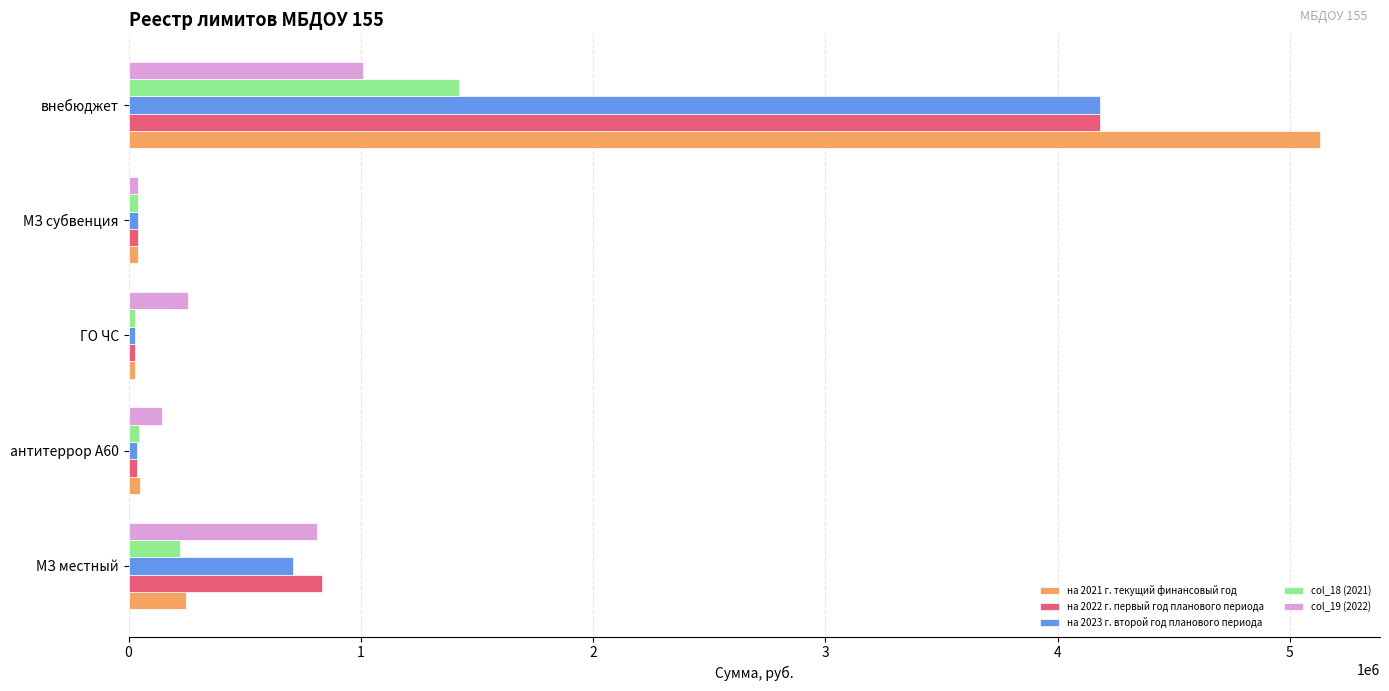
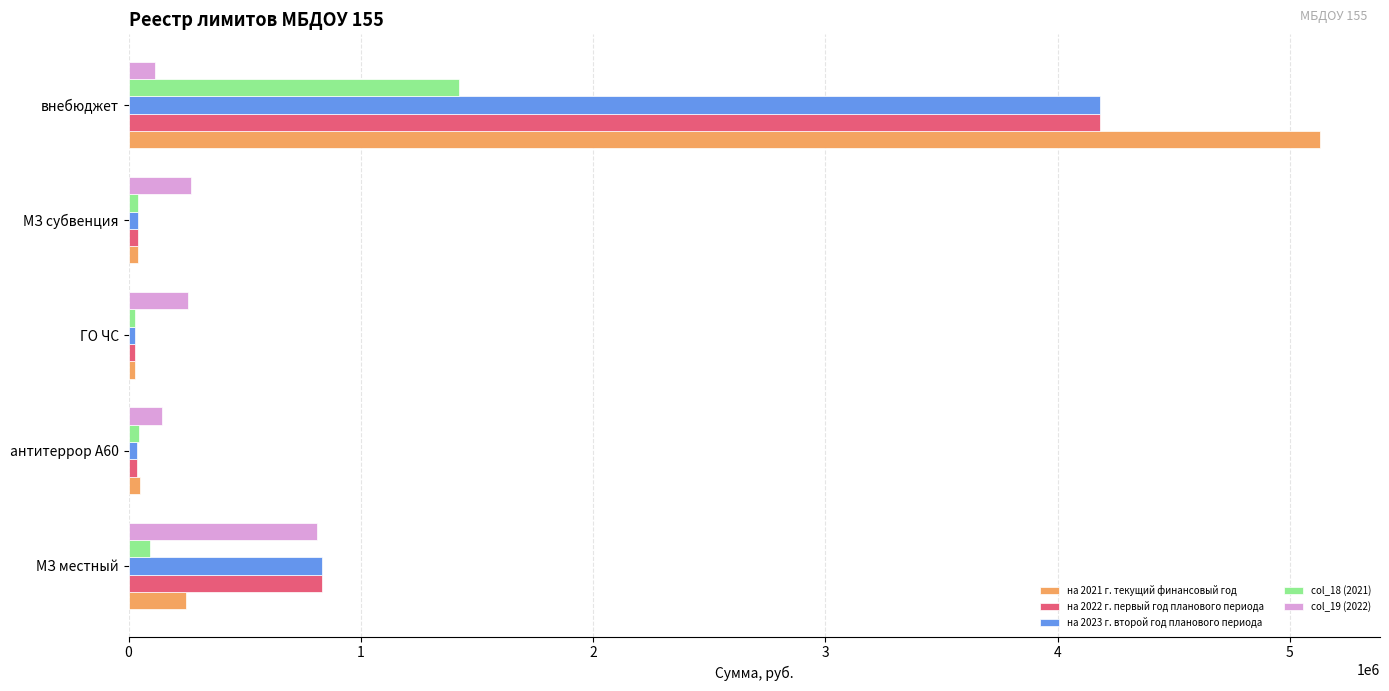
col_19 (2022), внебюджет: 1010000 -> 110000
col_19 (2022), МЗ субвенция: 40000 -> 270000
col_18 (2021), МЗ местный: 220000 -> 90000
на 2023 г. второй год планового периода, МЗ местный: 710000 -> 830000
